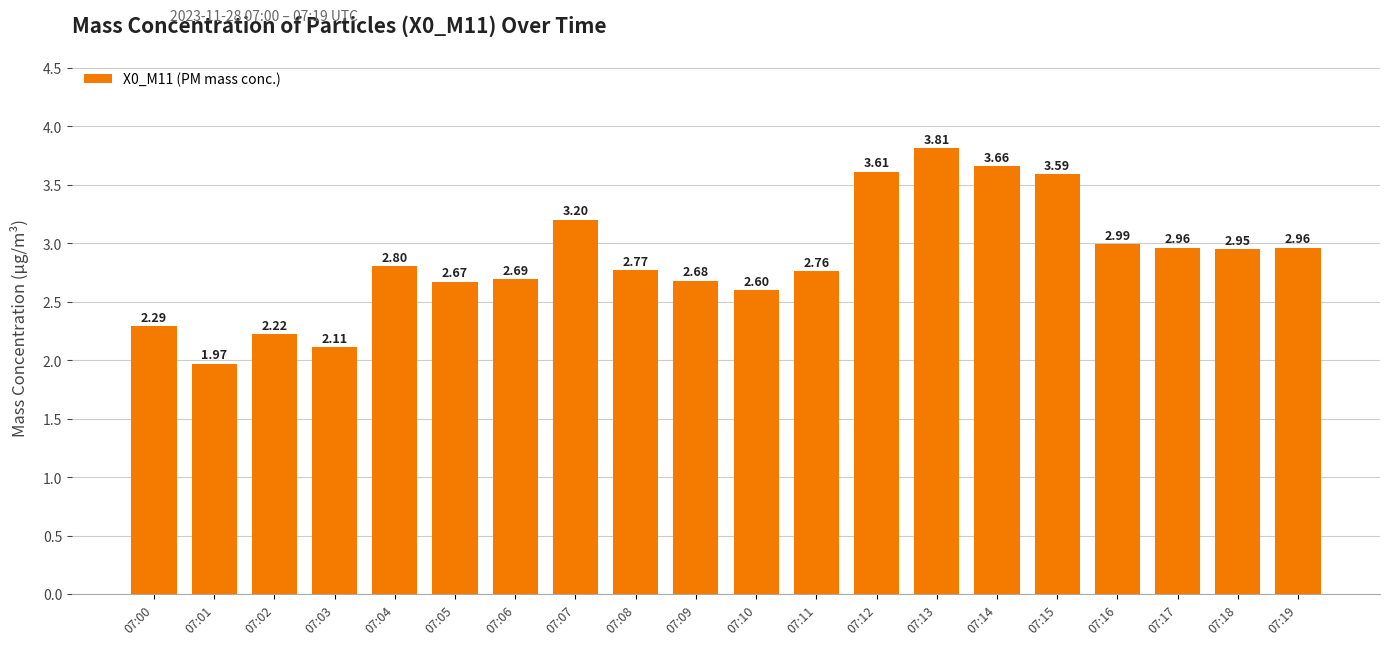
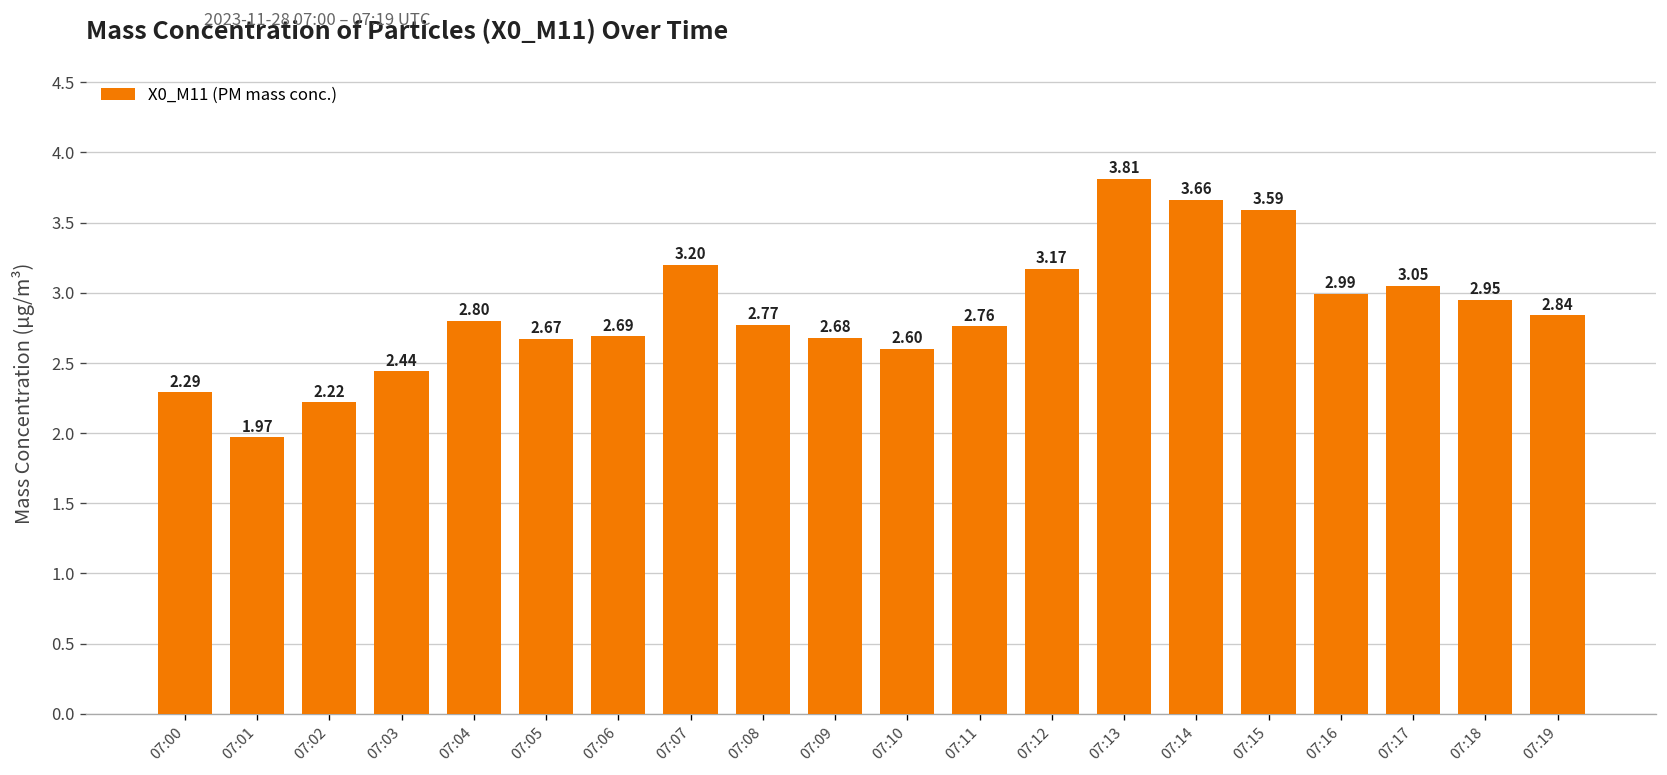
07:03: 2.11 -> 2.44
07:12: 3.61 -> 3.17
07:17: 2.96 -> 3.05
07:19: 2.96 -> 2.84
